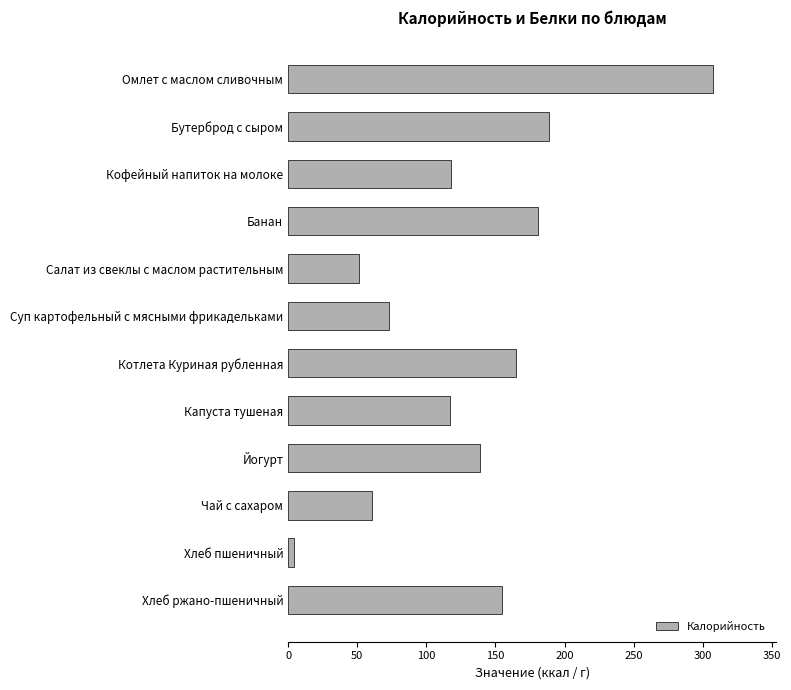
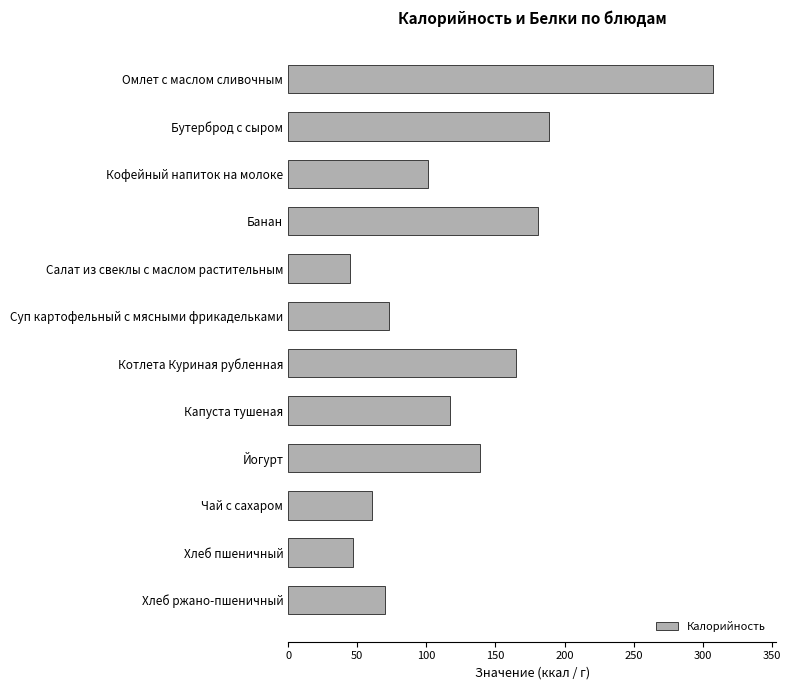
Кофейный напиток на молоке: 118 -> 101
Салат из свеклы с маслом растительным: 51 -> 45
Хлеб пшеничный: 4 -> 47
Хлеб ржано-пшеничный: 155 -> 70
